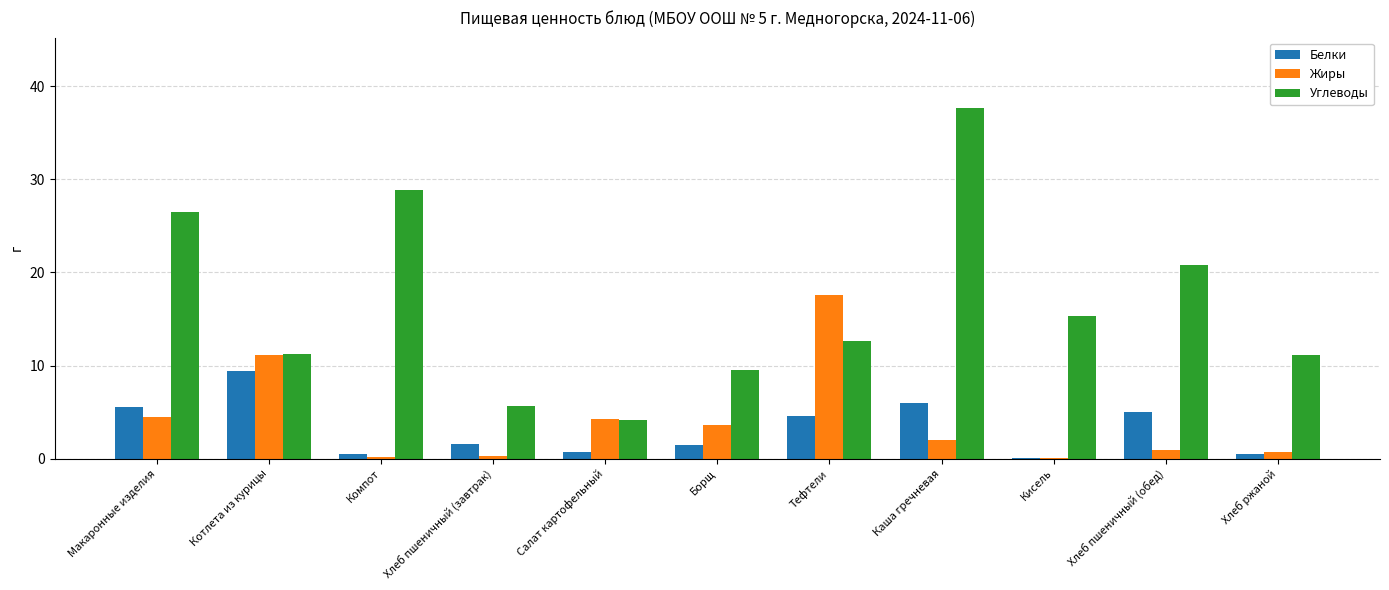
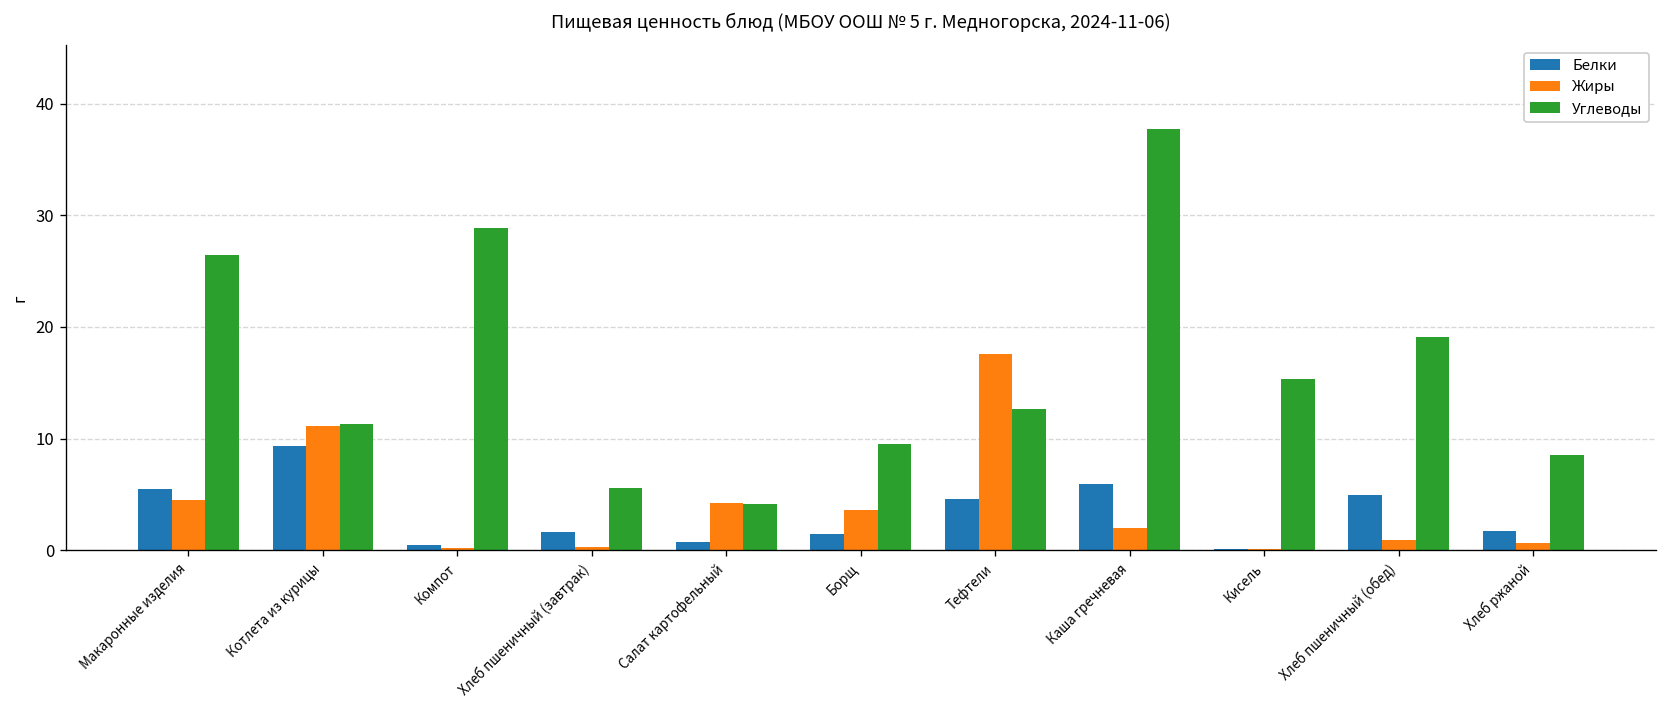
Углеводы, Хлеб пшеничный (обед): 21 -> 19
Белки, Хлеб ржаной: 1 -> 2
Углеводы, Хлеб ржаной: 11 -> 9
